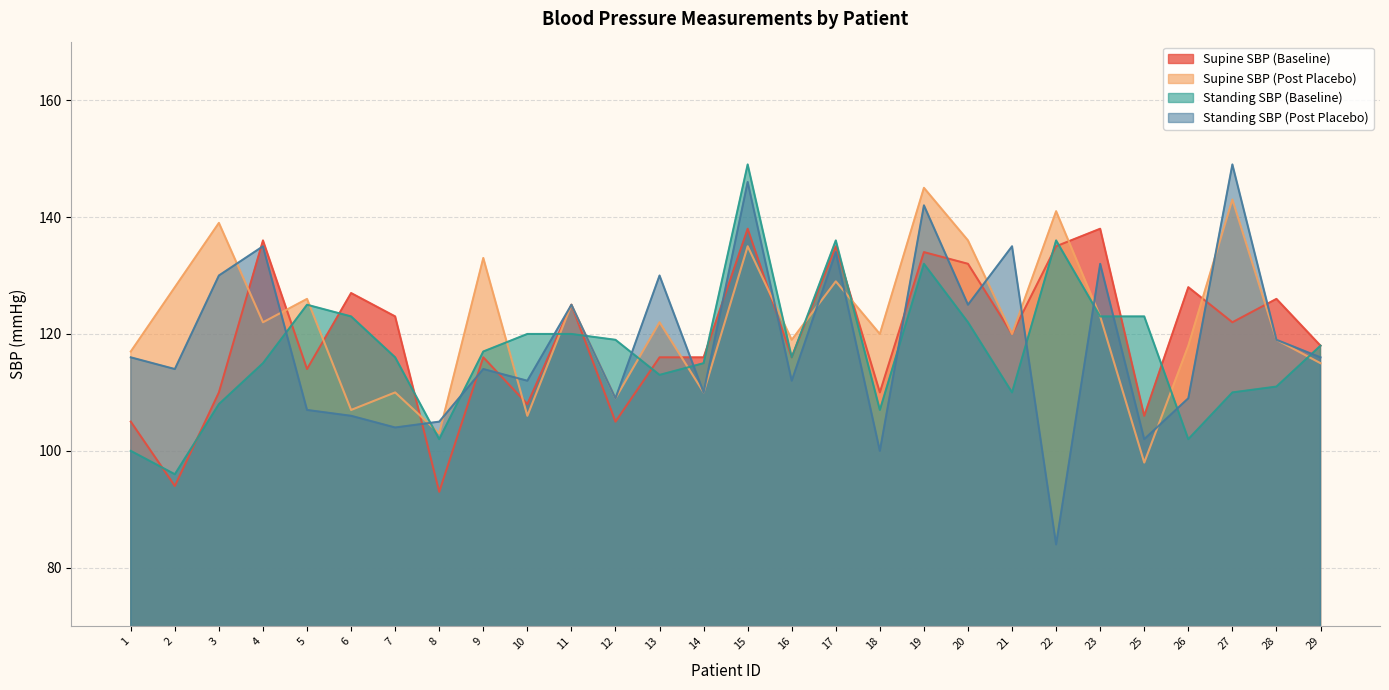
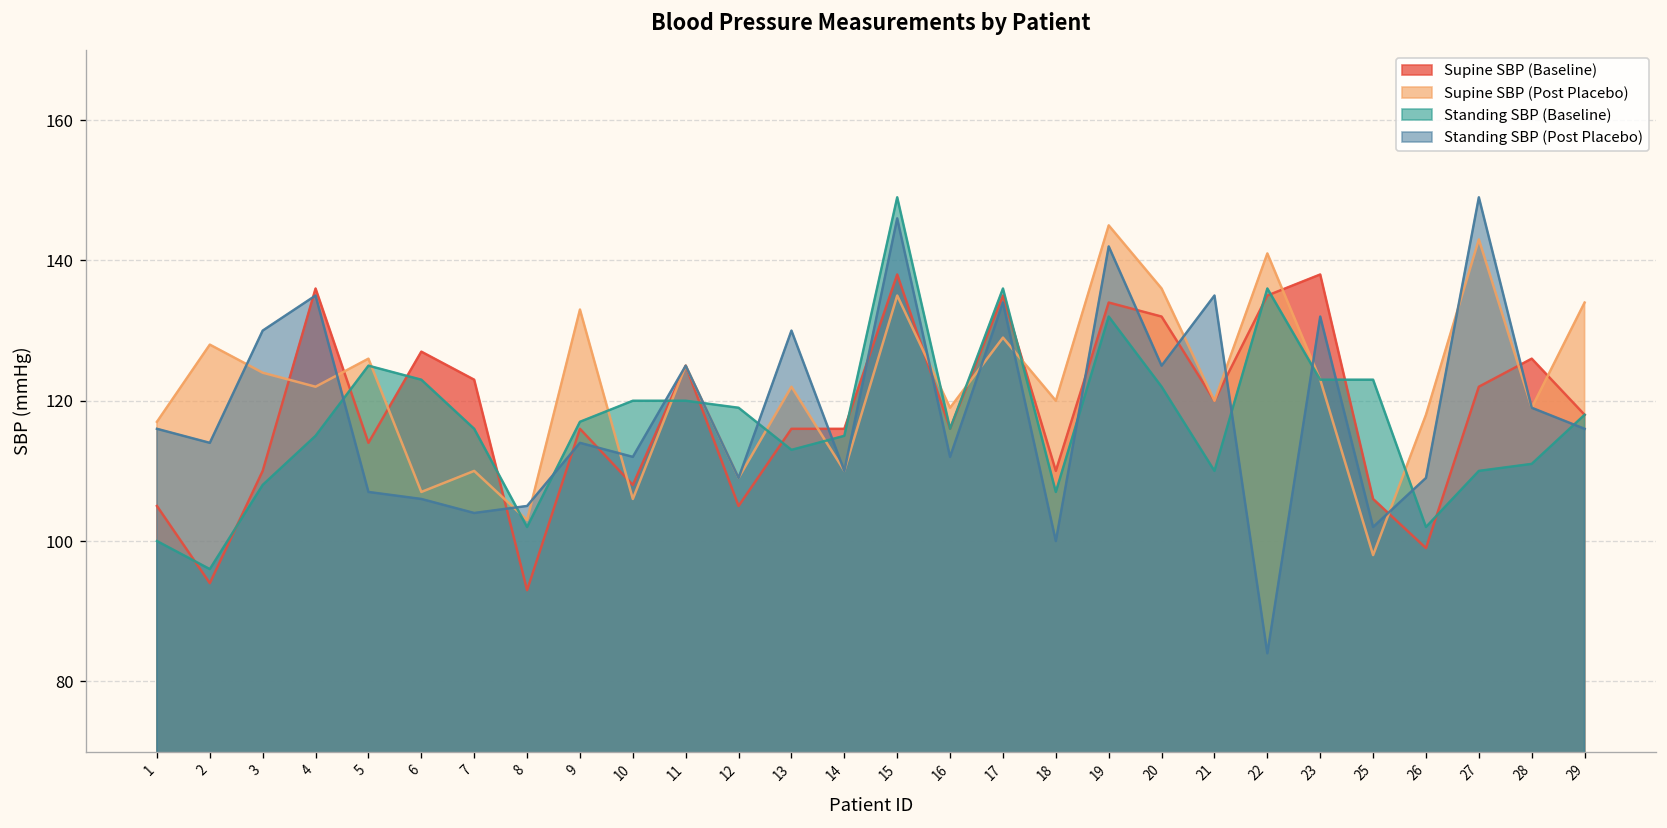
Supine SBP (Post Placebo), 3: 139 -> 124
Supine SBP (Baseline), 26: 128 -> 99
Supine SBP (Post Placebo), 29: 115 -> 134
